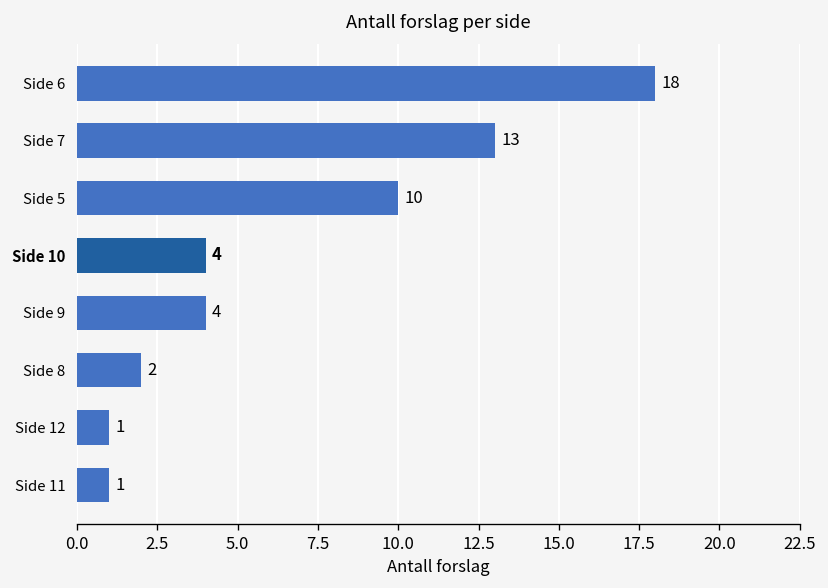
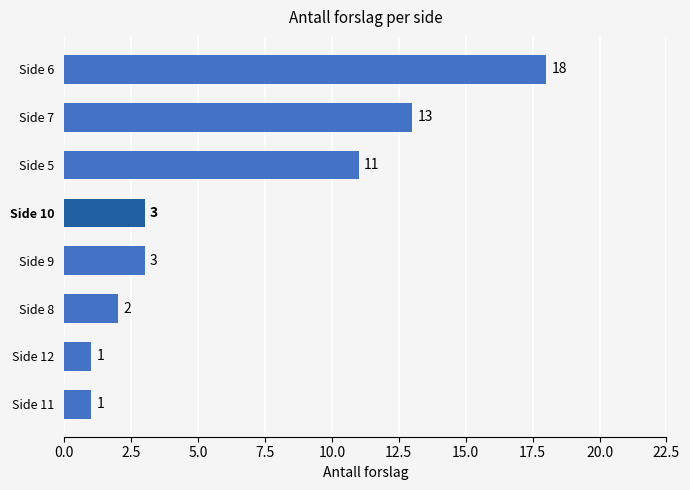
Side 5: 10 -> 11
Side 10: 4 -> 3
Side 9: 4 -> 3
